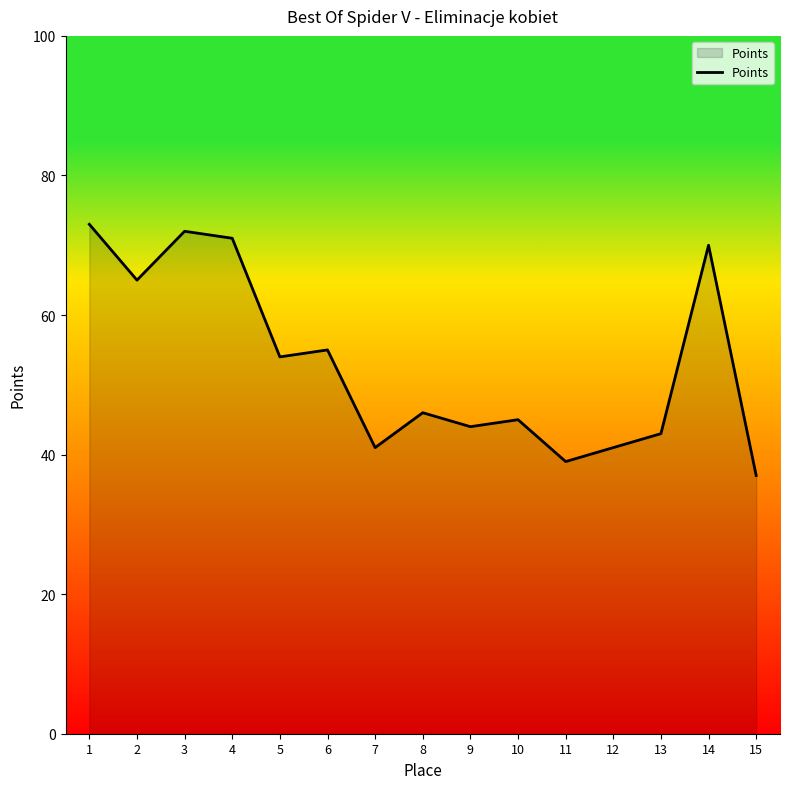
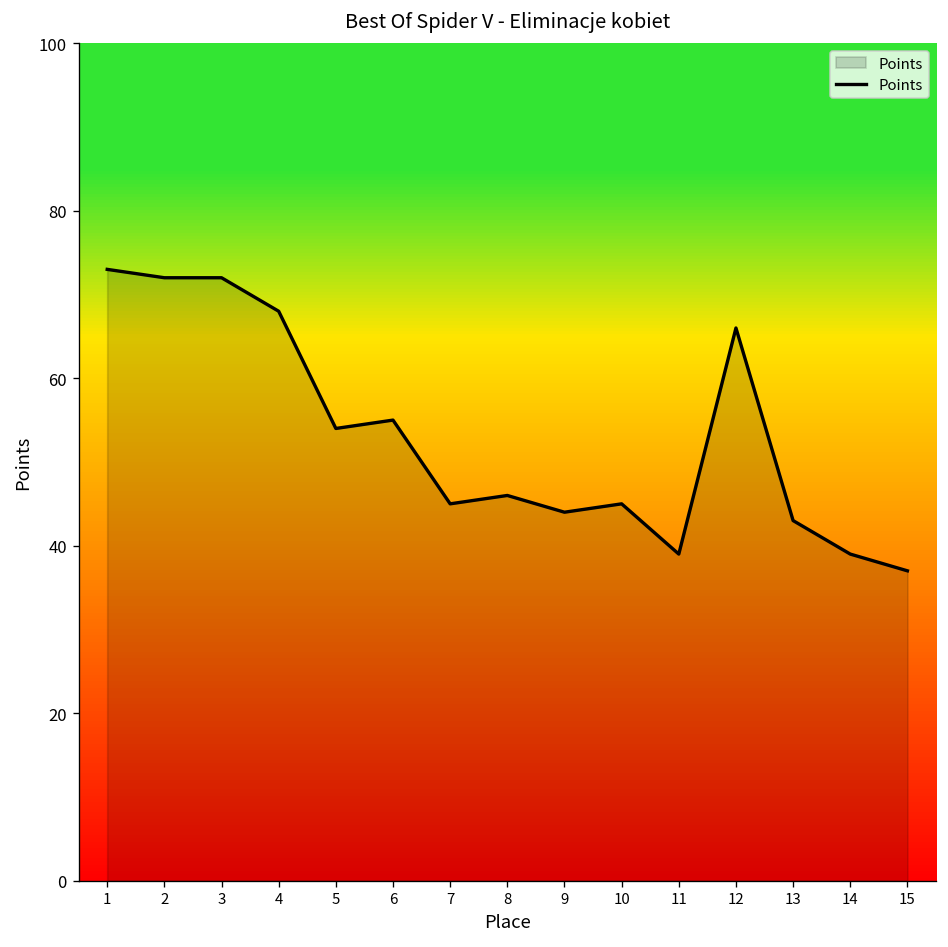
2: 65 -> 72
4: 71 -> 68
7: 41 -> 45
12: 41 -> 66
14: 70 -> 39
